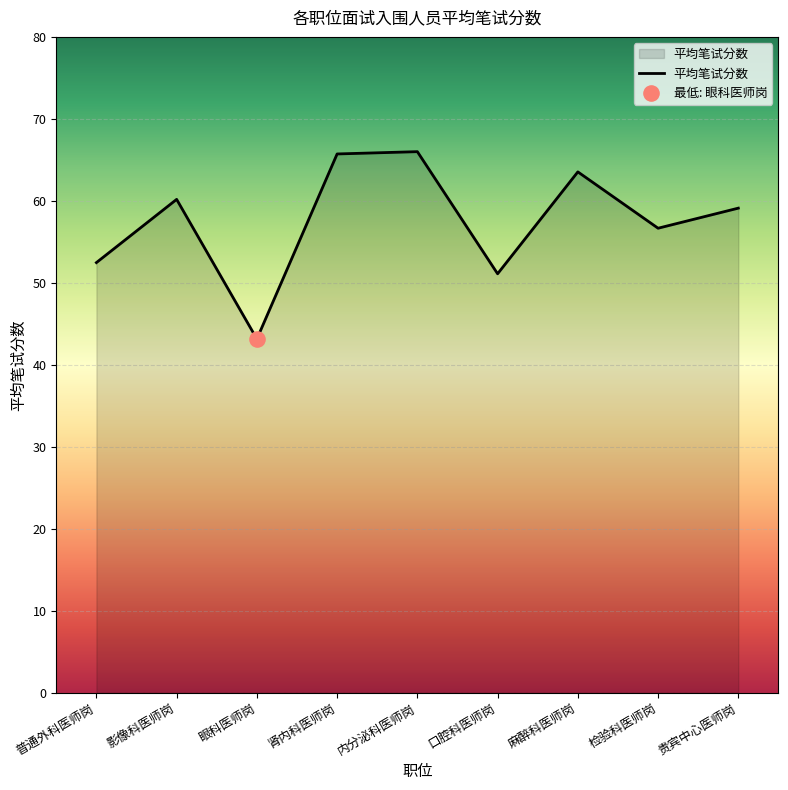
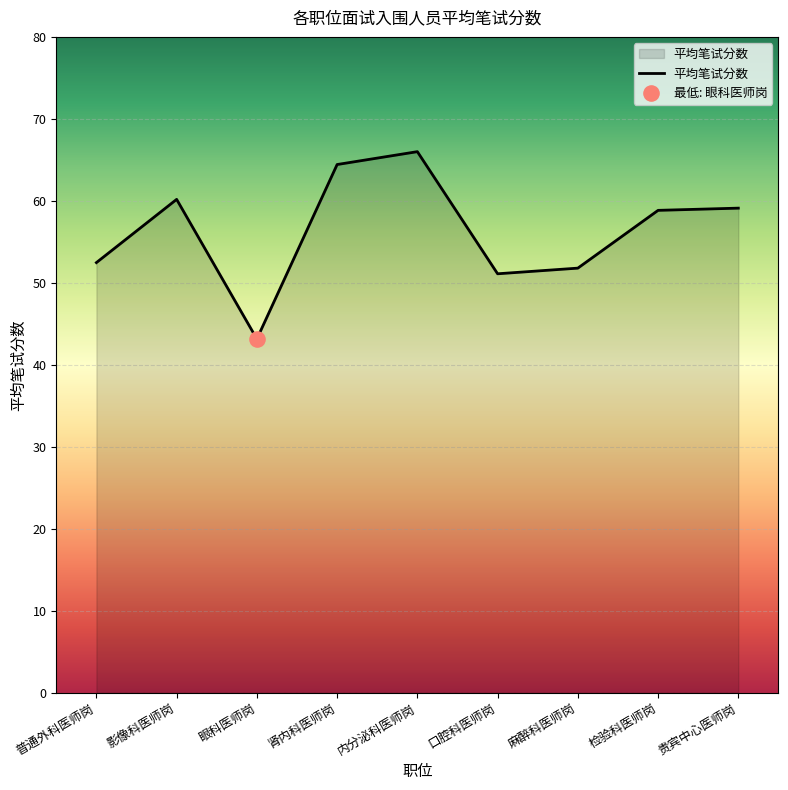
平均笔试分数, 肾内科医师岗: 66 -> 64
平均笔试分数, 麻醉科医师岗: 64 -> 52
平均笔试分数, 检验科医师岗: 57 -> 59
